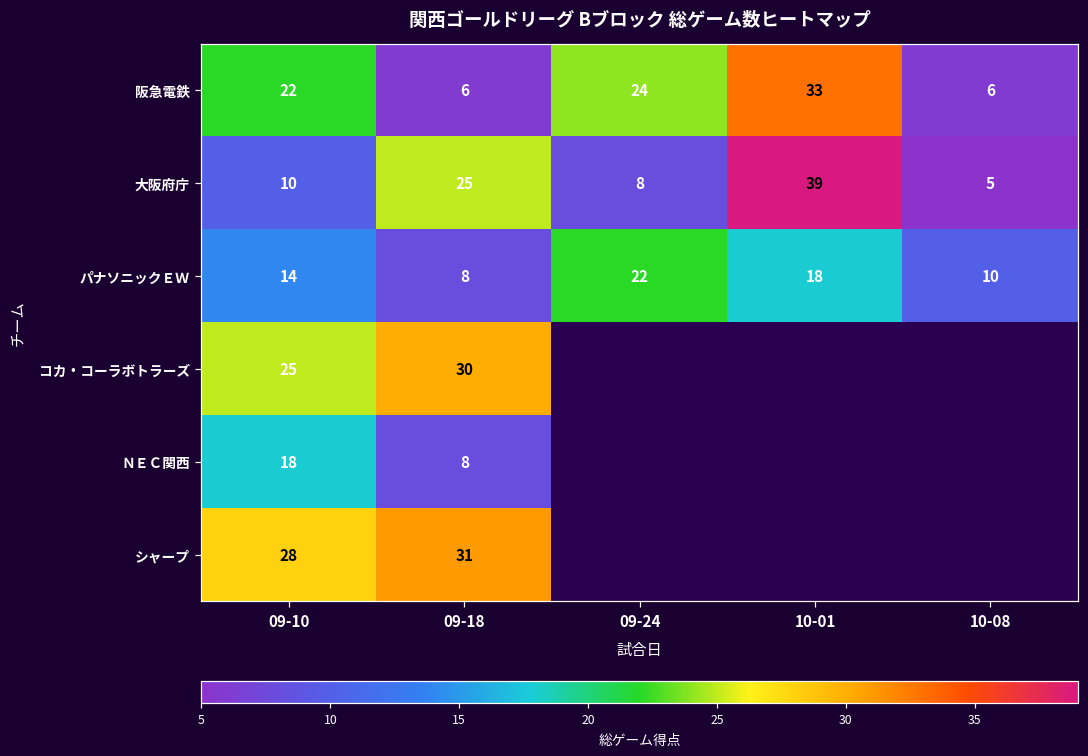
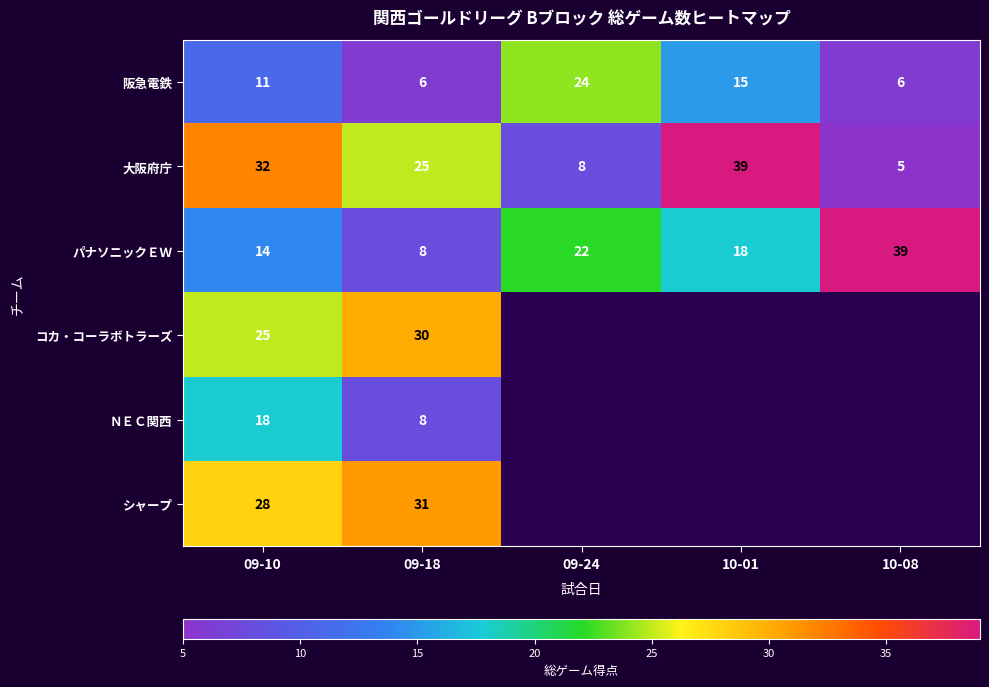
阪急電鉄, 09-10: 22 -> 11
阪急電鉄, 10-01: 33 -> 15
大阪府庁, 09-10: 10 -> 32
パナソニックＥＷ, 10-08: 10 -> 39
